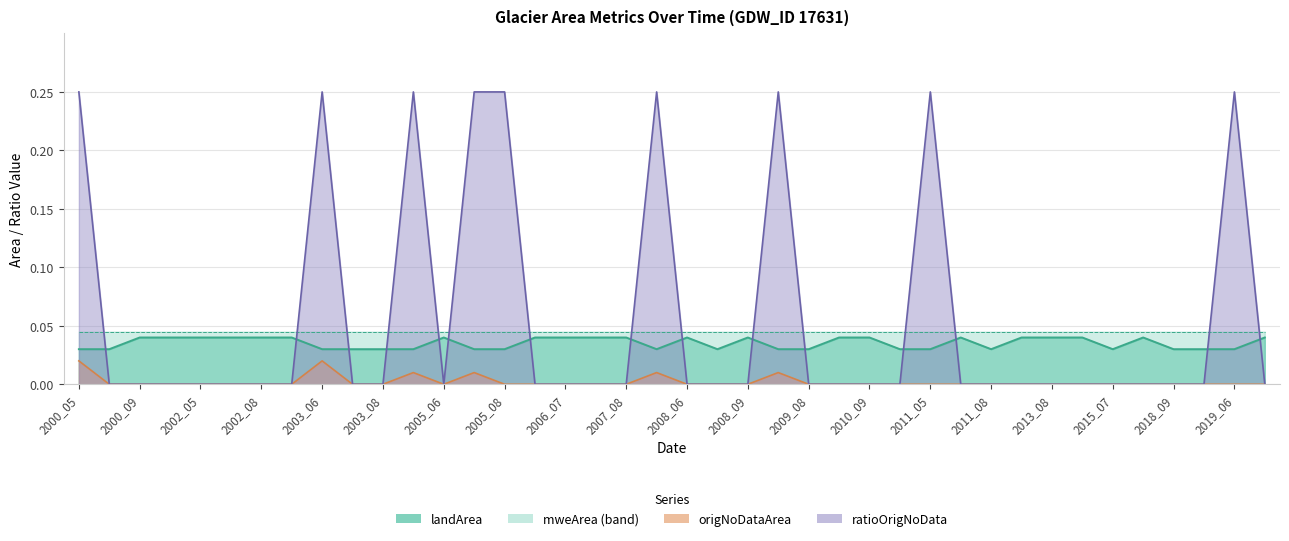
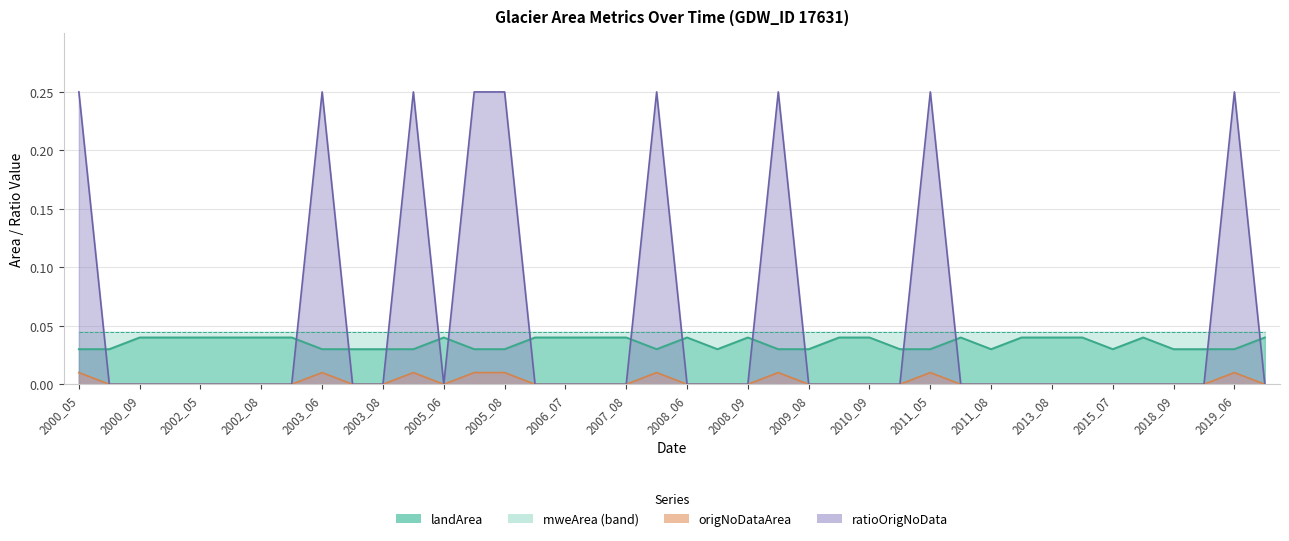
origNoDataArea, 2000_05: 0.02 -> 0.01
origNoDataArea, 2003_06: 0.02 -> 0.01
origNoDataArea, 2005_08: 0.00 -> 0.01
origNoDataArea, 2011_05: 0.00 -> 0.01
origNoDataArea, 2019_06: 0.00 -> 0.01
